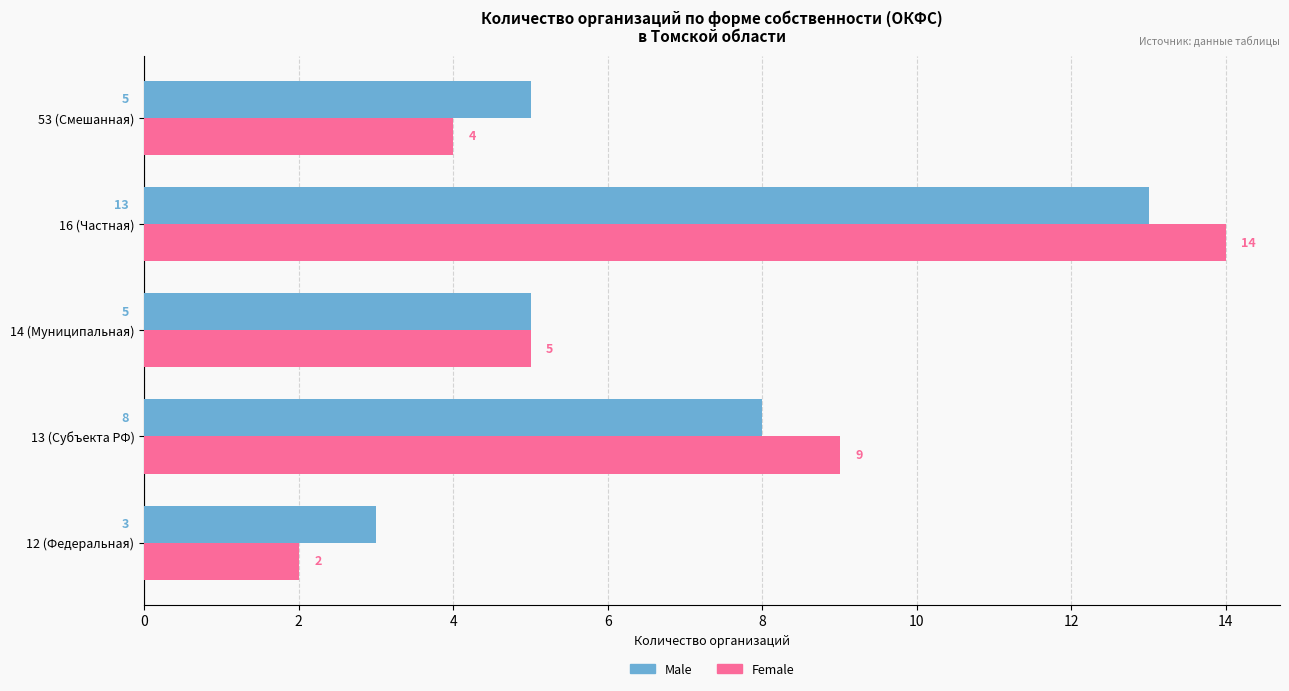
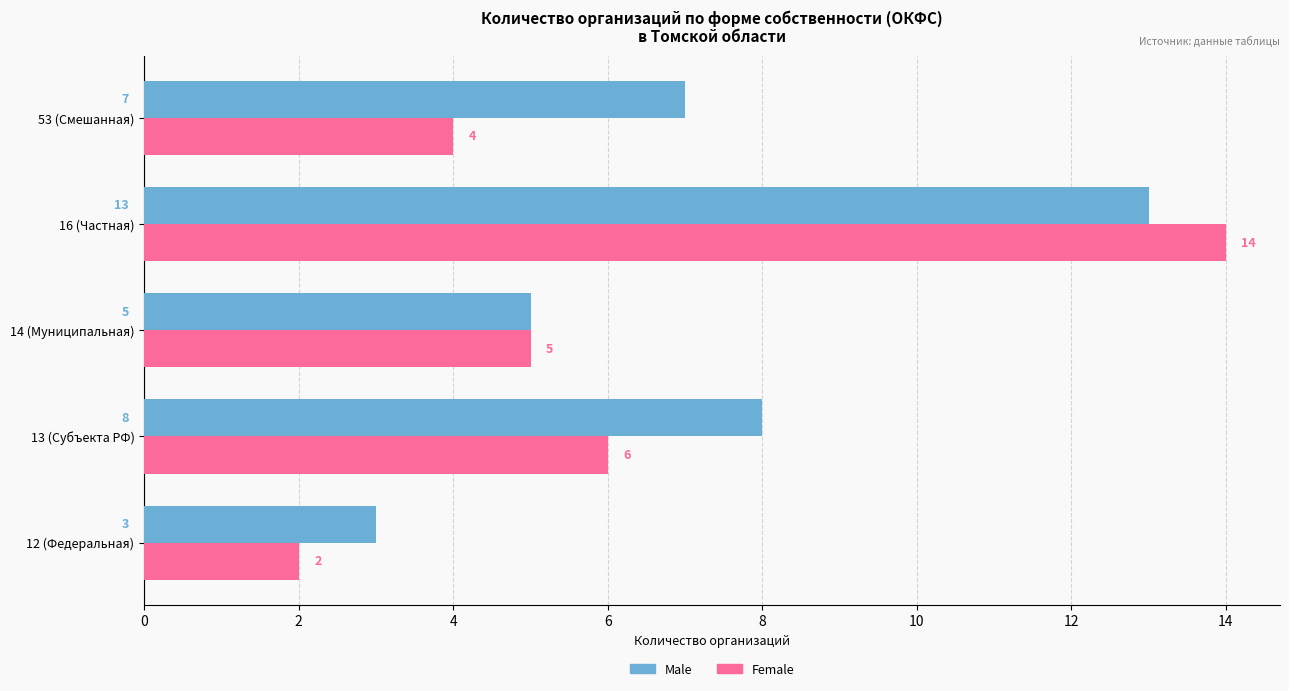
Male, 53 (Смешанная): 5 -> 7
Female, 13 (Субъекта РФ): 9 -> 6
